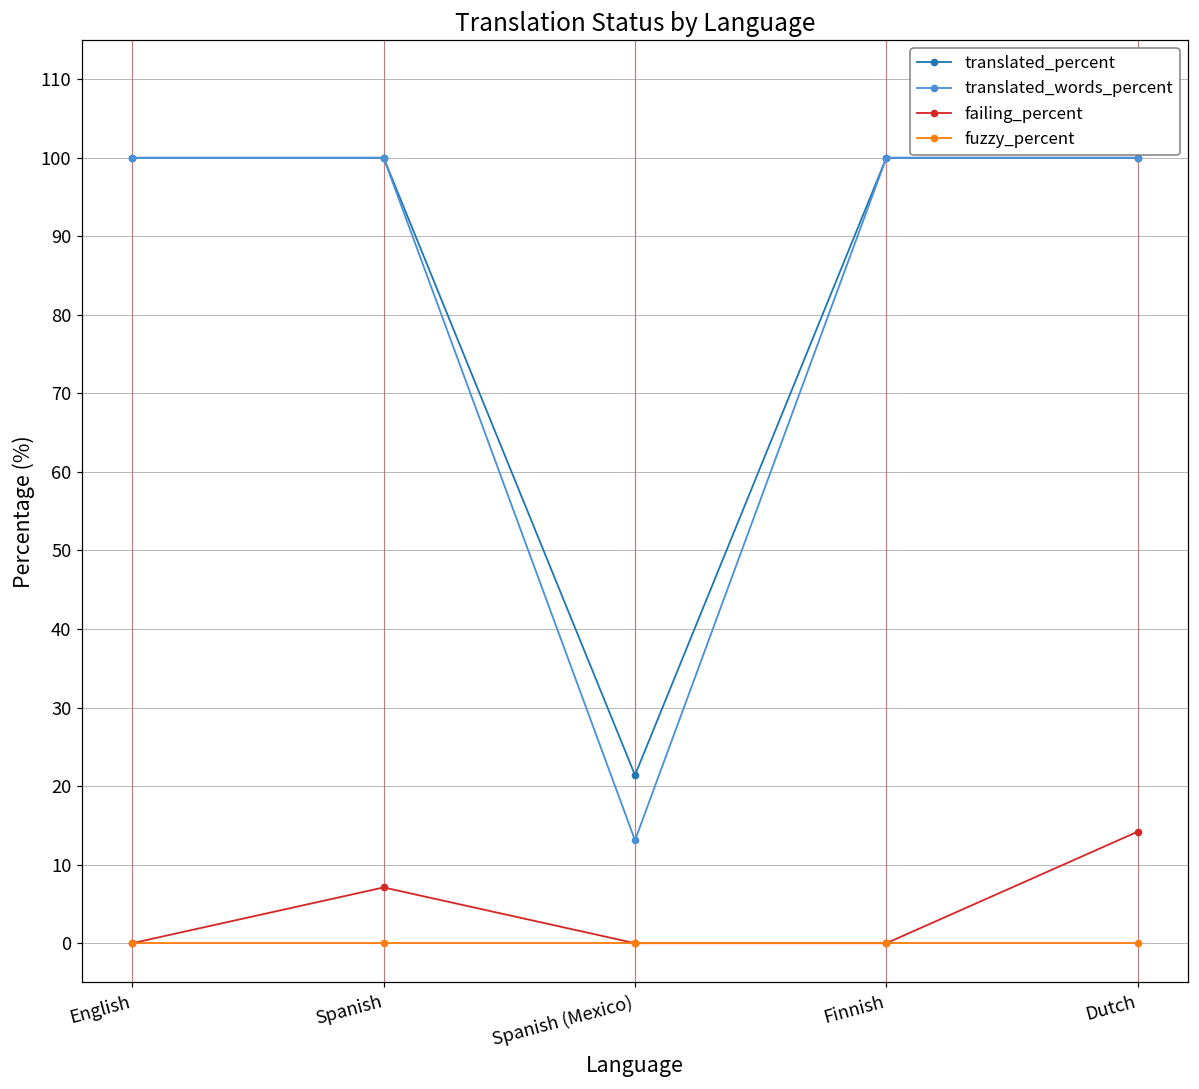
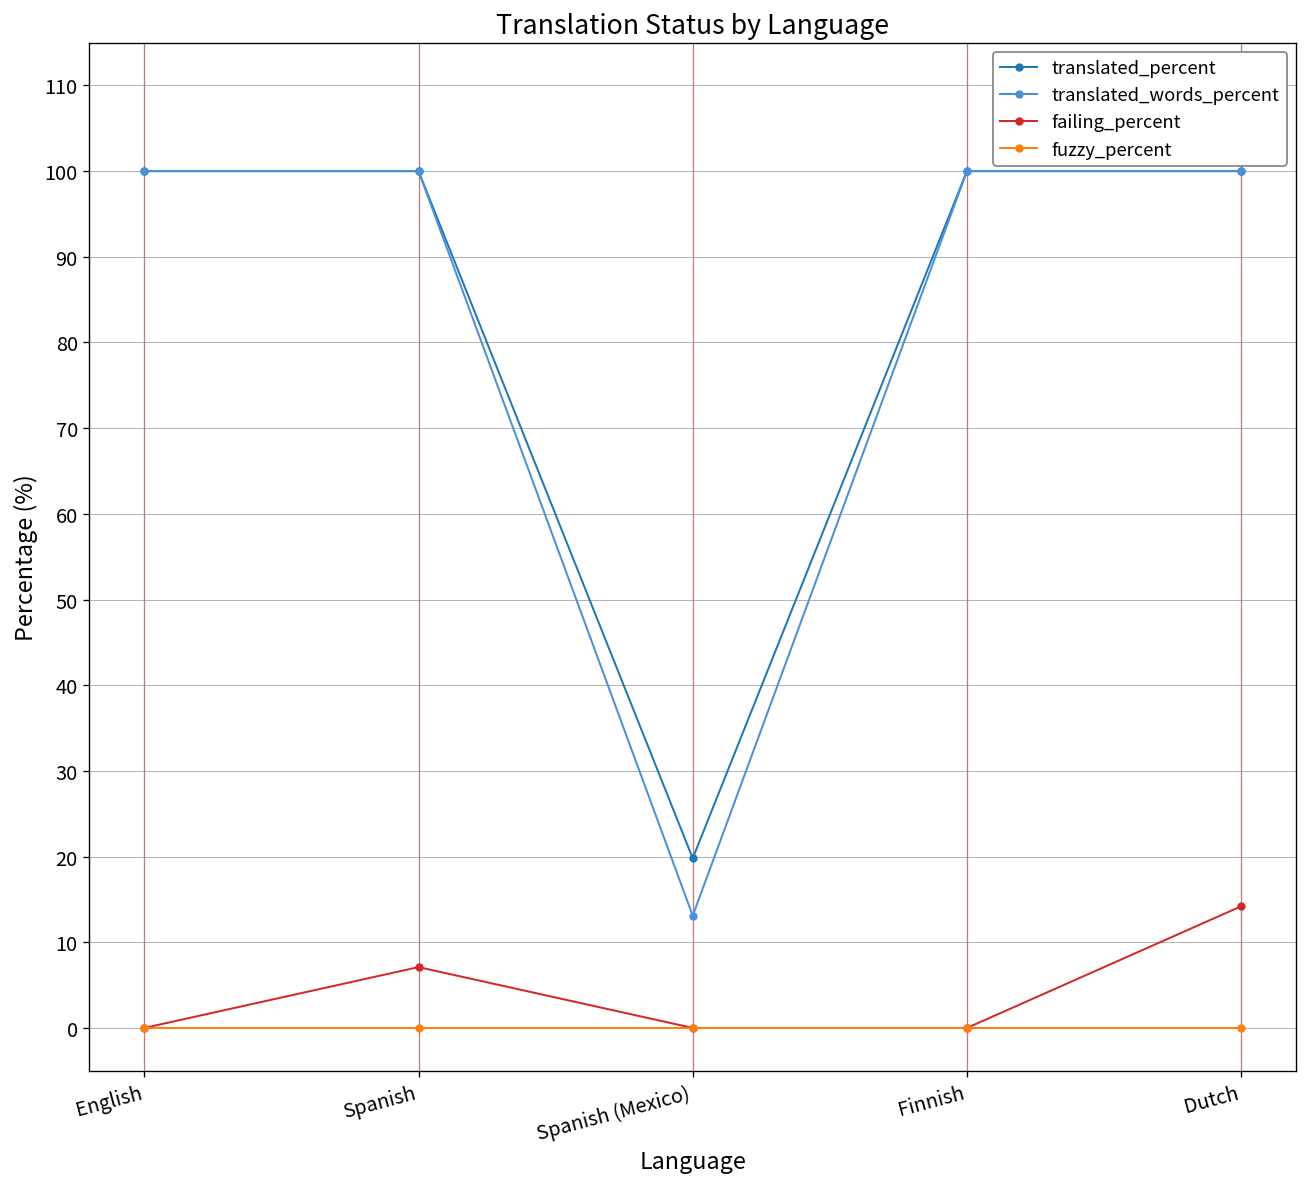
translated_percent, Spanish (Mexico): 21 -> 20
